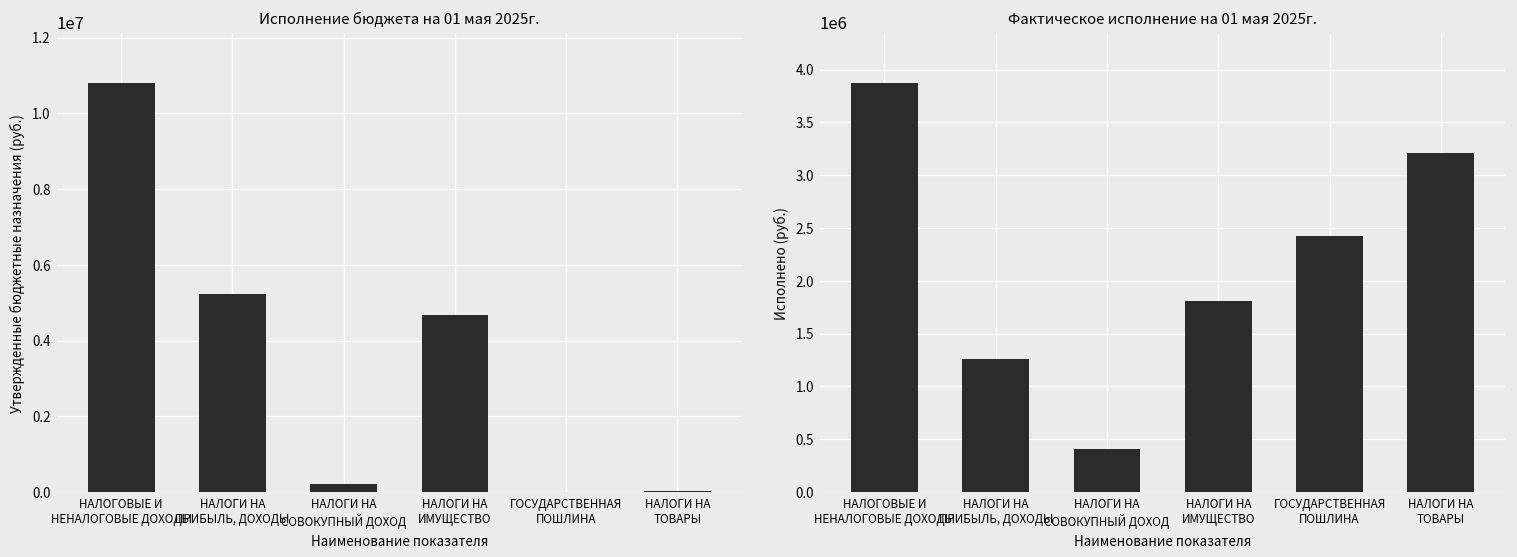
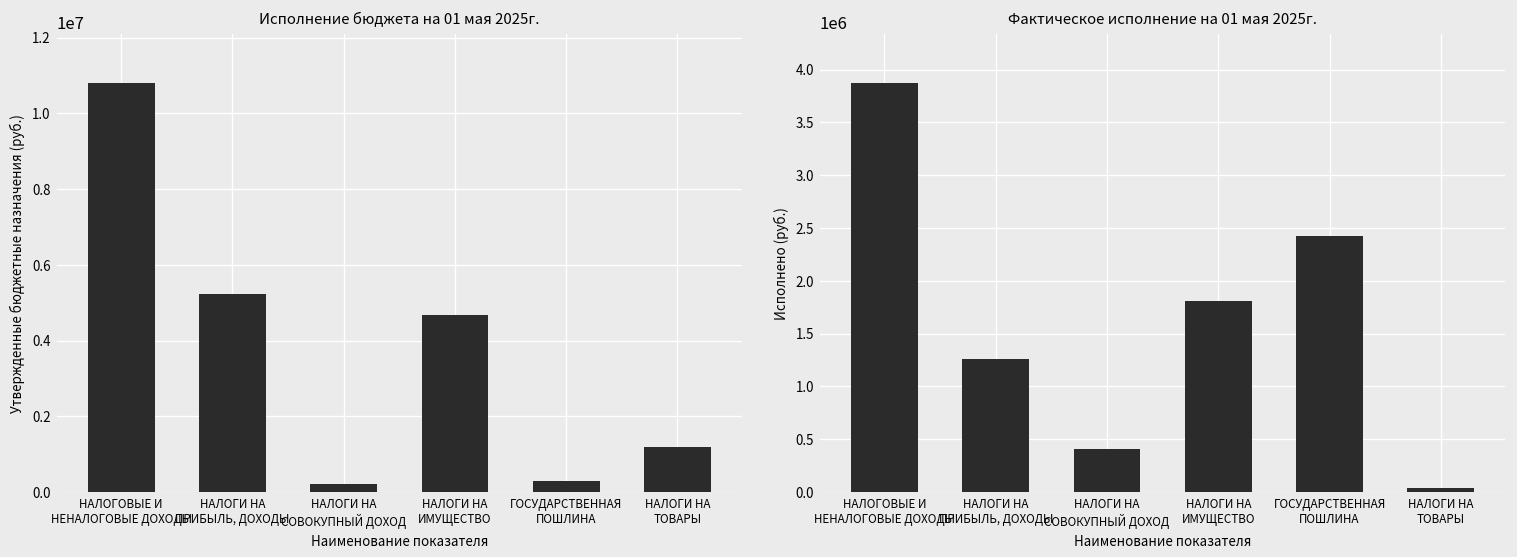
Исполнение бюджета на 01 мая 2025г., ГОСУДАРСТВЕННАЯ ПОШЛИНА: 0 -> 300000
Исполнение бюджета на 01 мая 2025г., НАЛОГИ НА ТОВАРЫ: 0 -> 1200000
Фактическое исполнение на 01 мая 2025г., НАЛОГИ НА ТОВАРЫ: 3200000 -> 0
